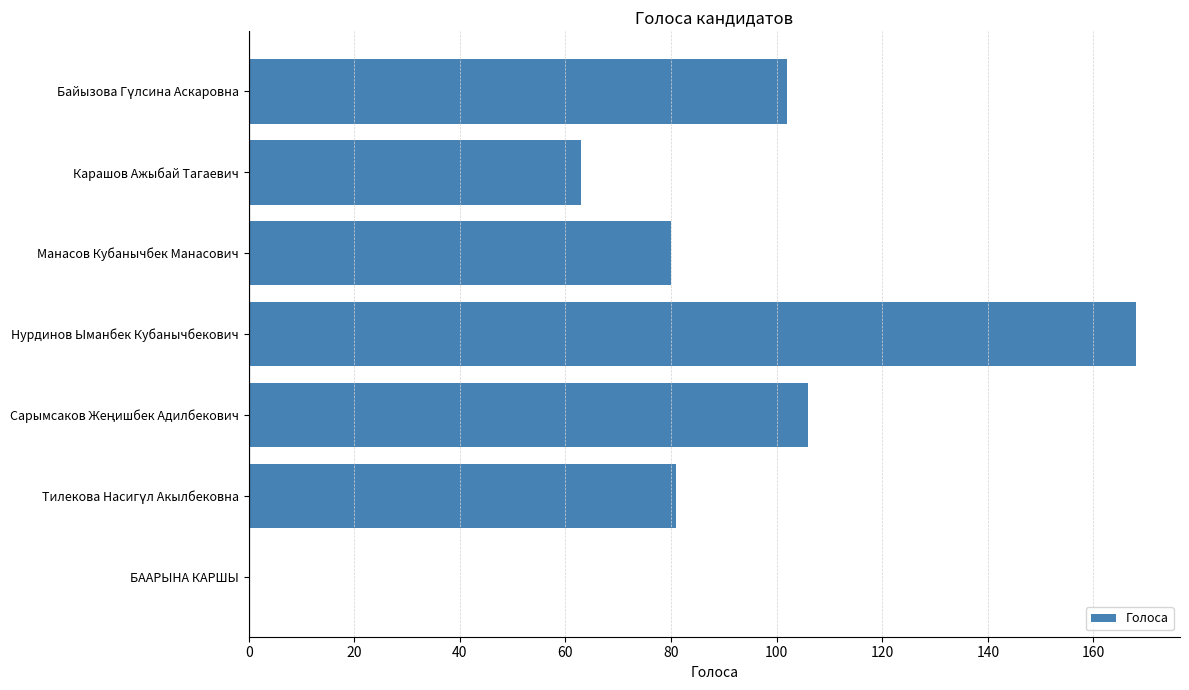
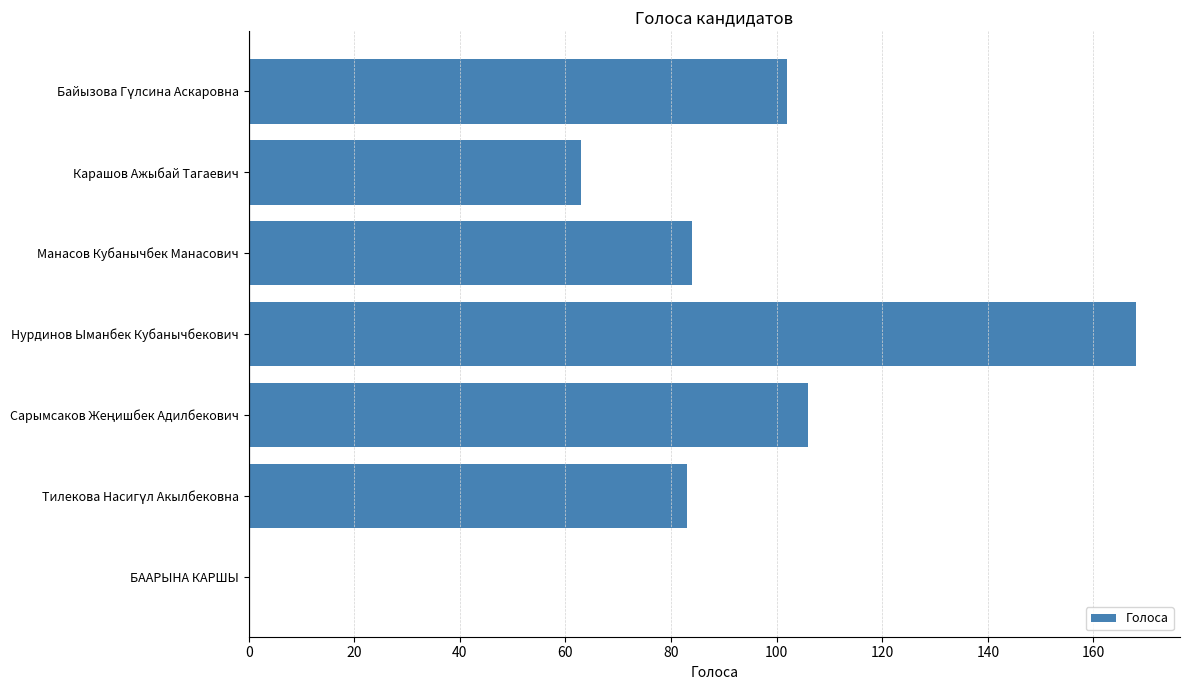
Манасов Кубанычбек Манасович: 80 -> 84
Тилекова Насигүл Акылбековна: 81 -> 83
